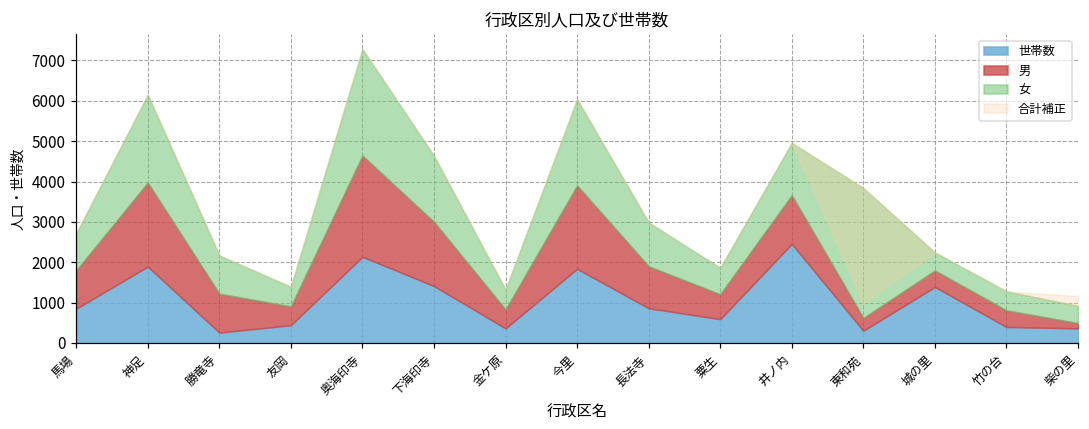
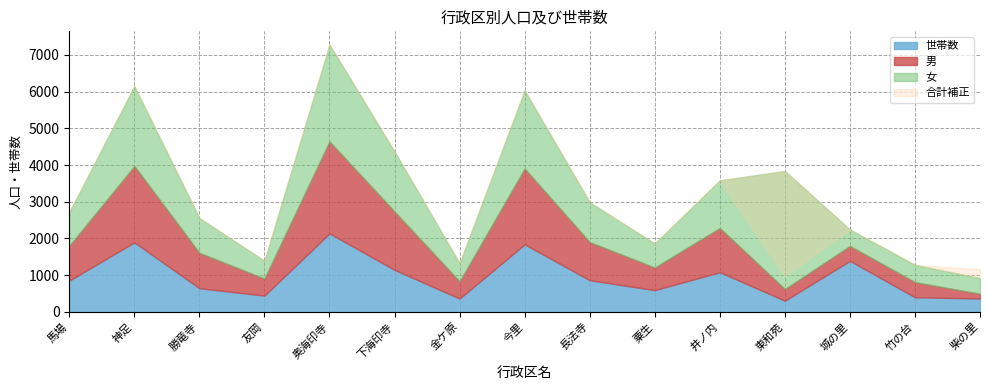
世帯数, 勝竜寺: 300 -> 600
世帯数, 下海印寺: 1400 -> 1100
世帯数, 井ノ内: 2500 -> 1100
